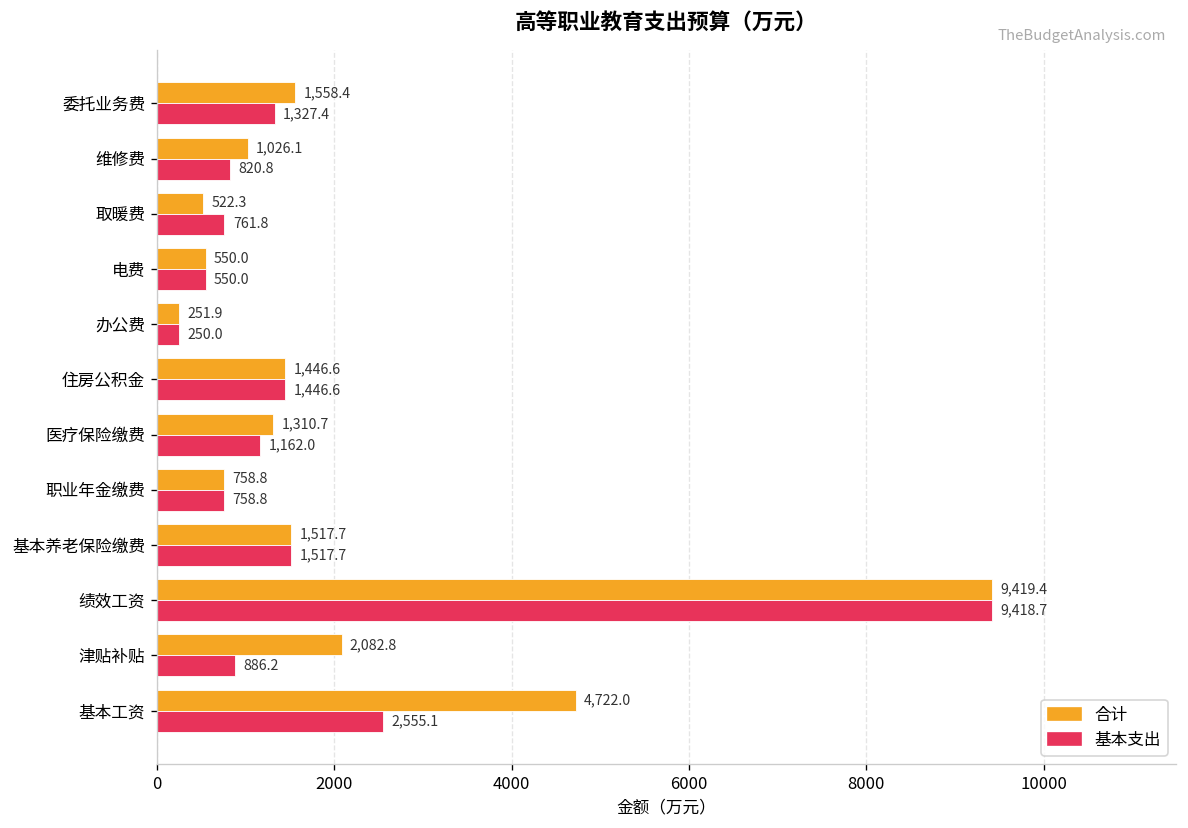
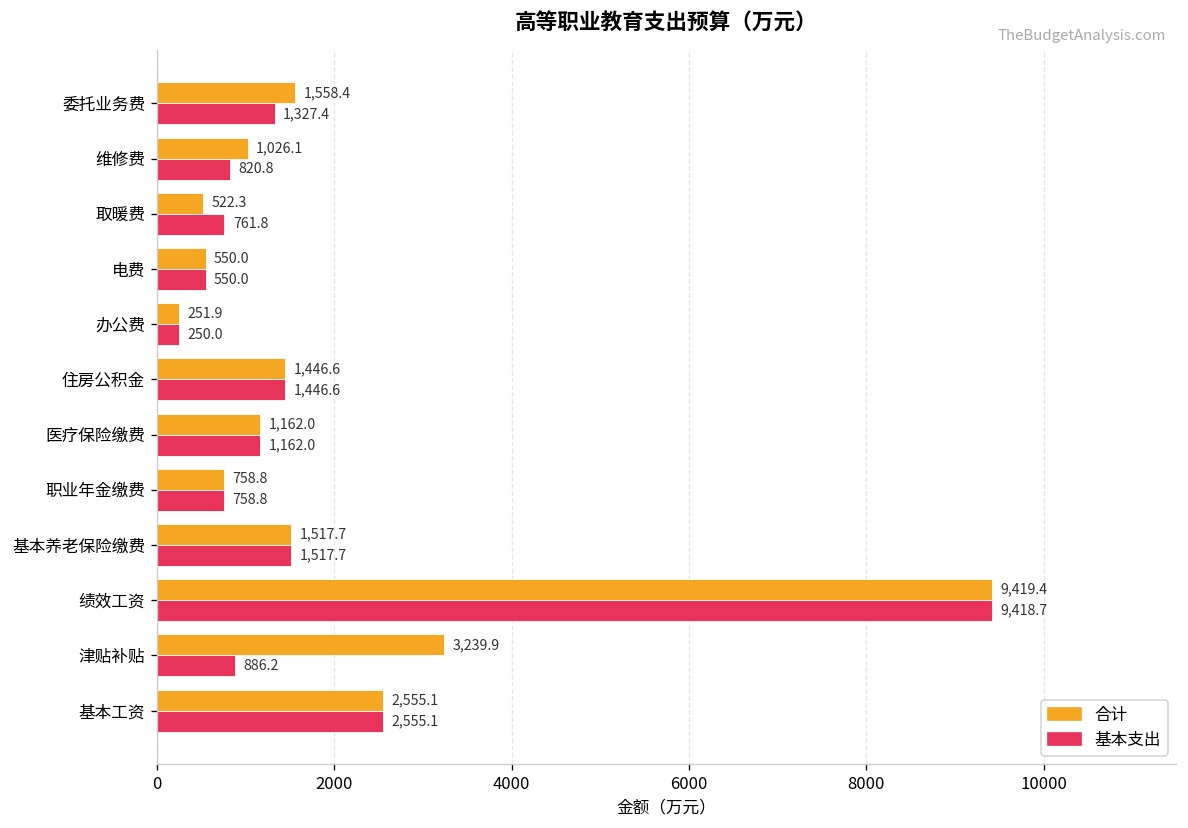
合计, 医疗保险缴费: 1,310.7 -> 1,162.0
合计, 津贴补贴: 2,082.8 -> 3,239.9
合计, 基本工资: 4,722.0 -> 2,555.1
